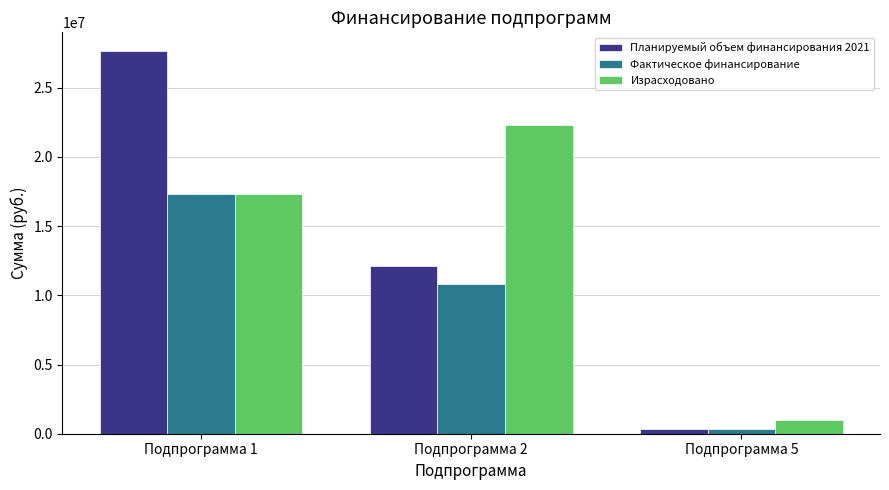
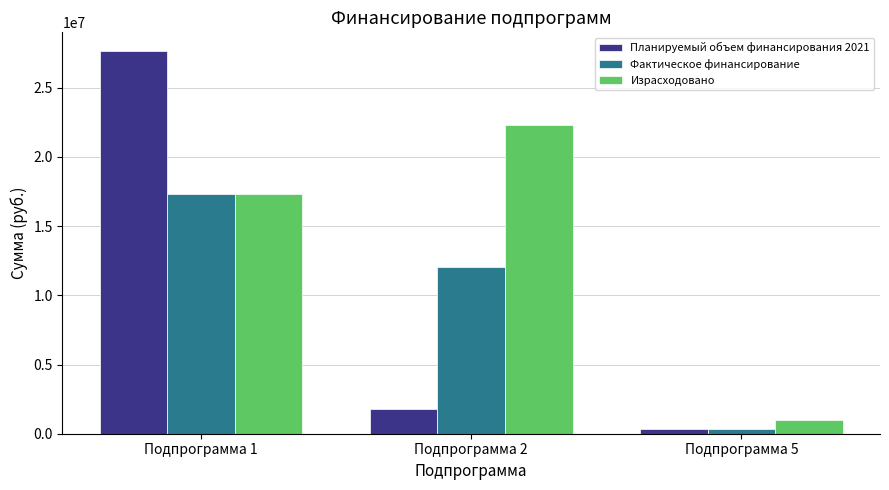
Планируемый объем финансирования 2021, Подпрограмма 2: 12100000 -> 1800000
Фактическое финансирование, Подпрограмма 2: 10800000 -> 12000000
